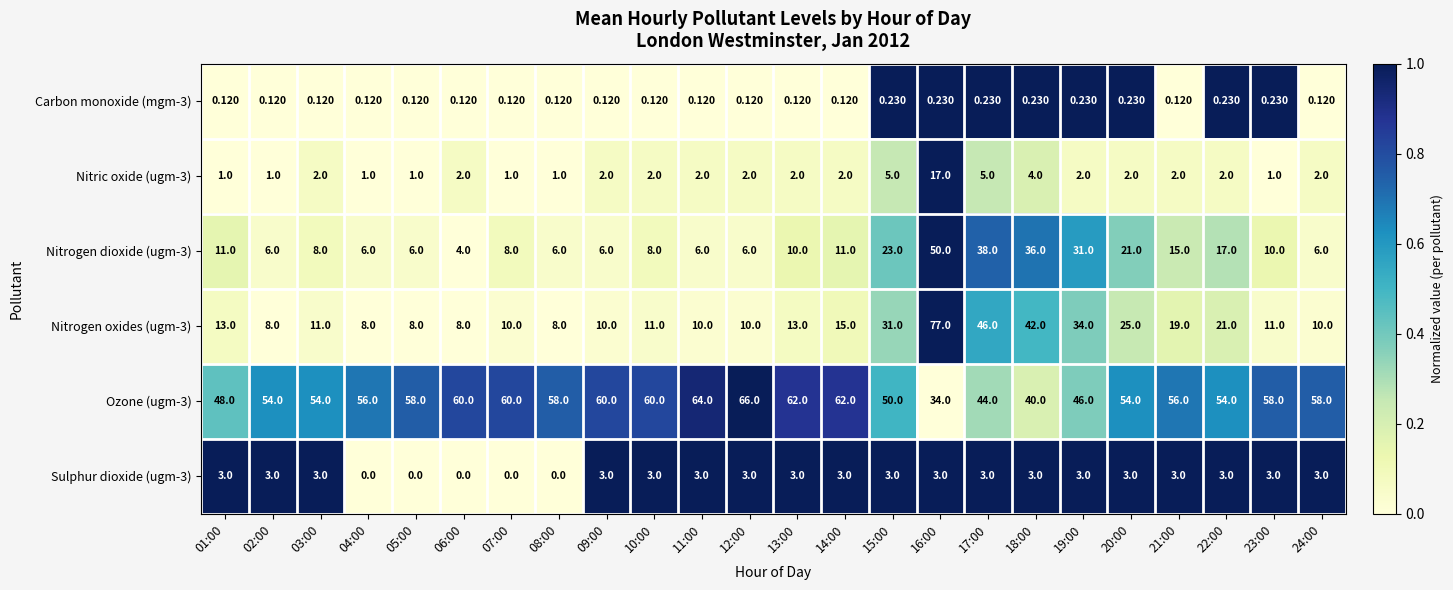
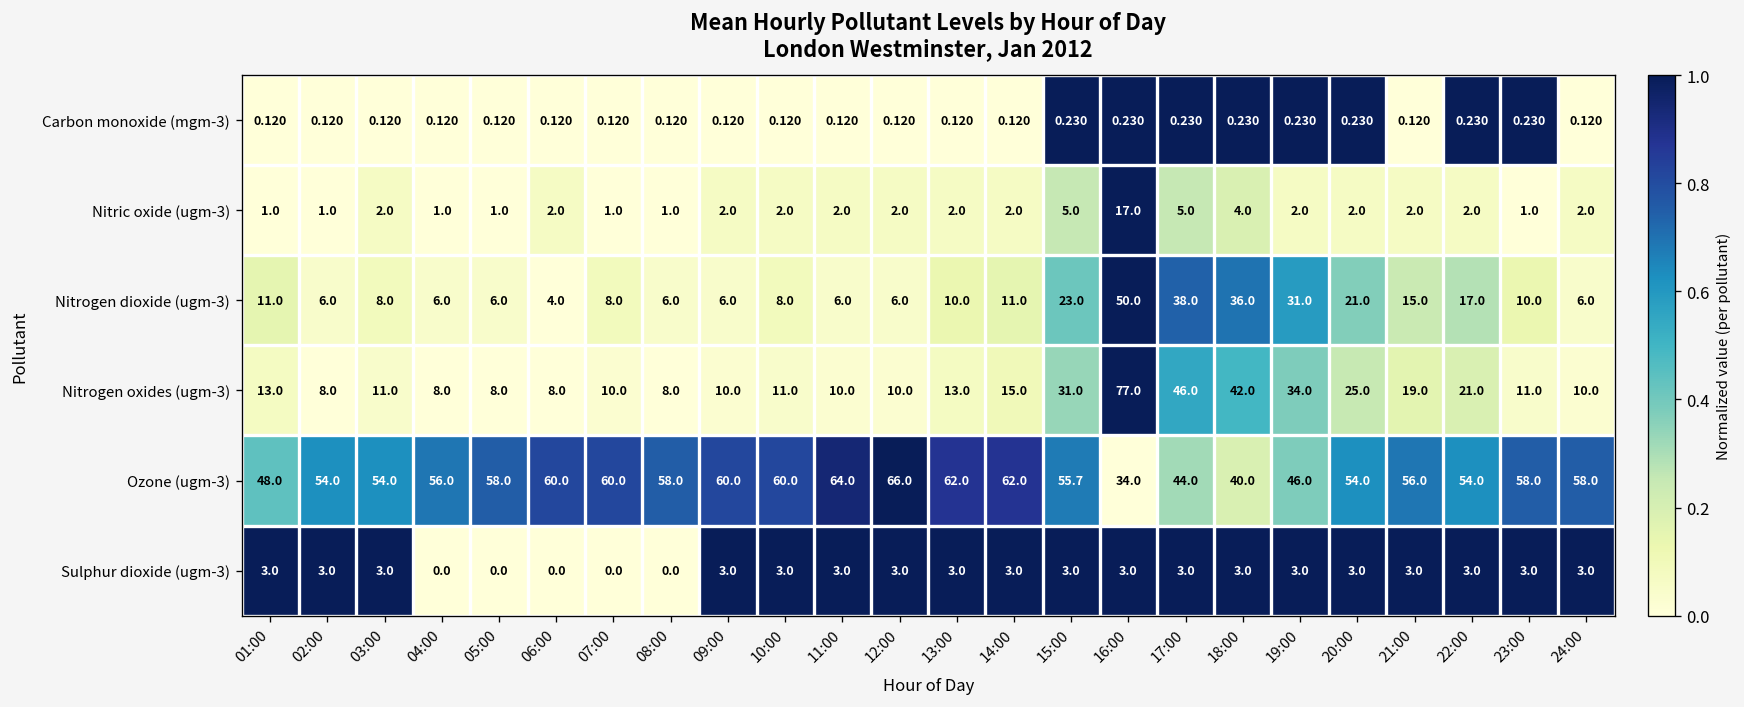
Ozone (ugm-3), 15:00: 50.0 -> 55.7
